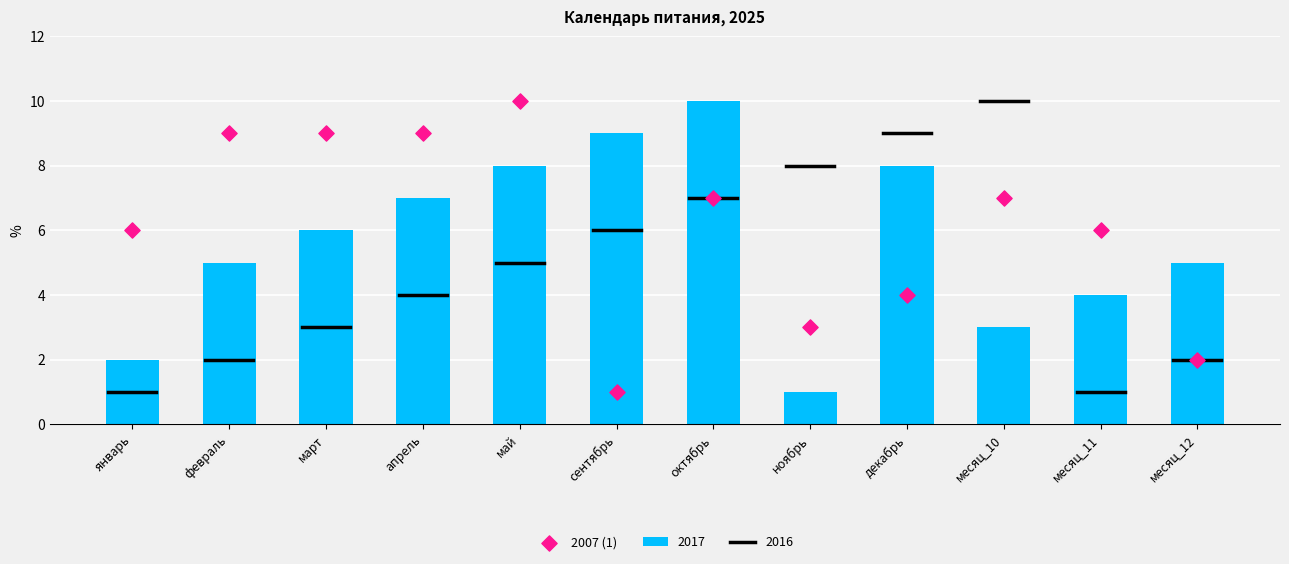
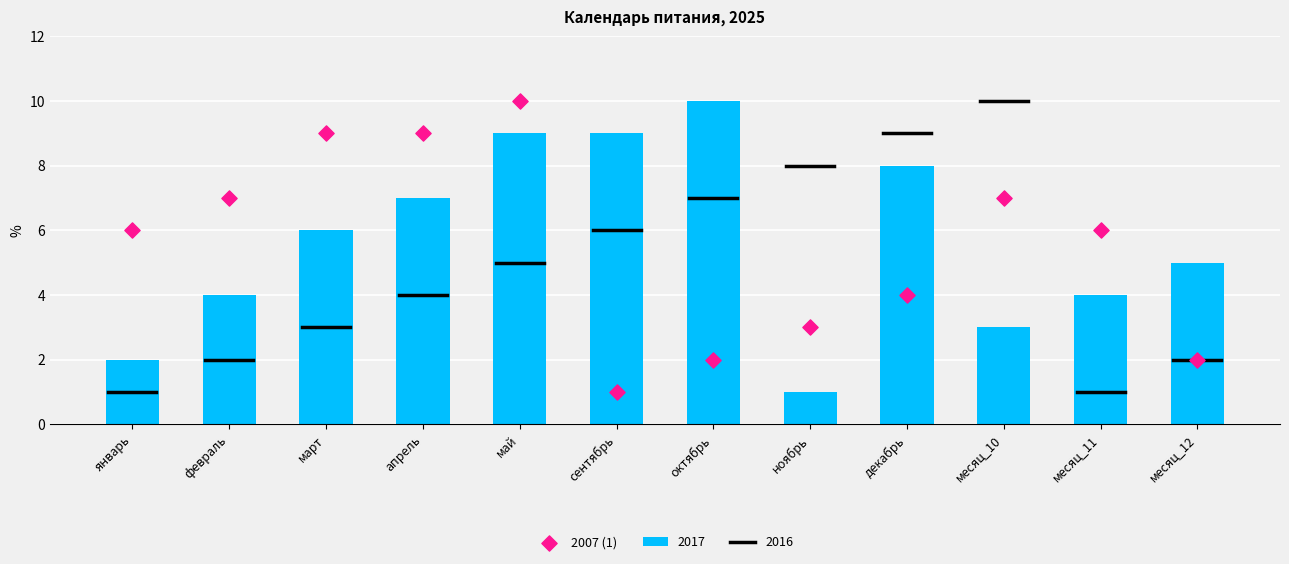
2017, февраль: 5 -> 4
2007 (1), февраль: 9 -> 7
2017, май: 8 -> 9
2007 (1), октябрь: 7 -> 2
